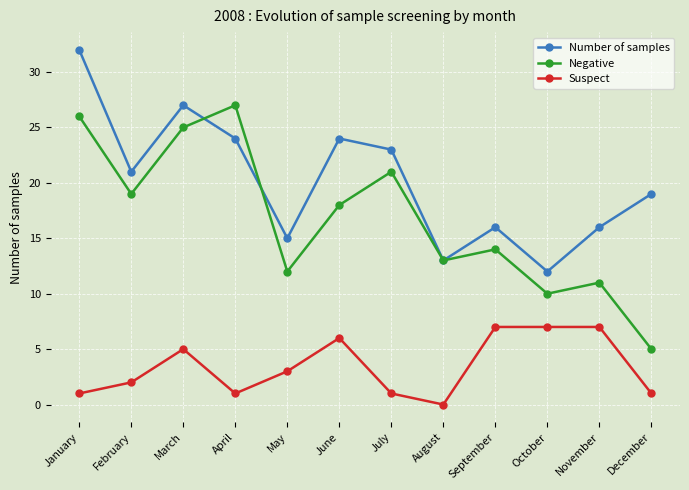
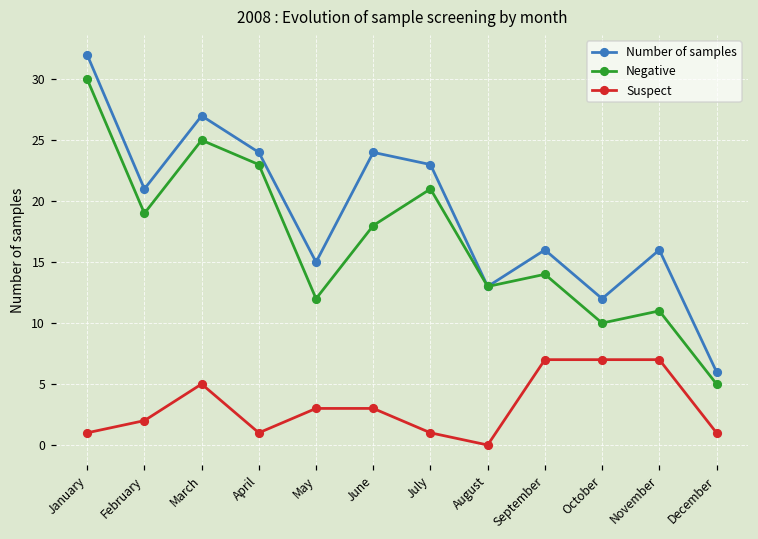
Negative, January: 26 -> 30
Negative, April: 27 -> 23
Suspect, June: 6 -> 3
Number of samples, December: 19 -> 6
